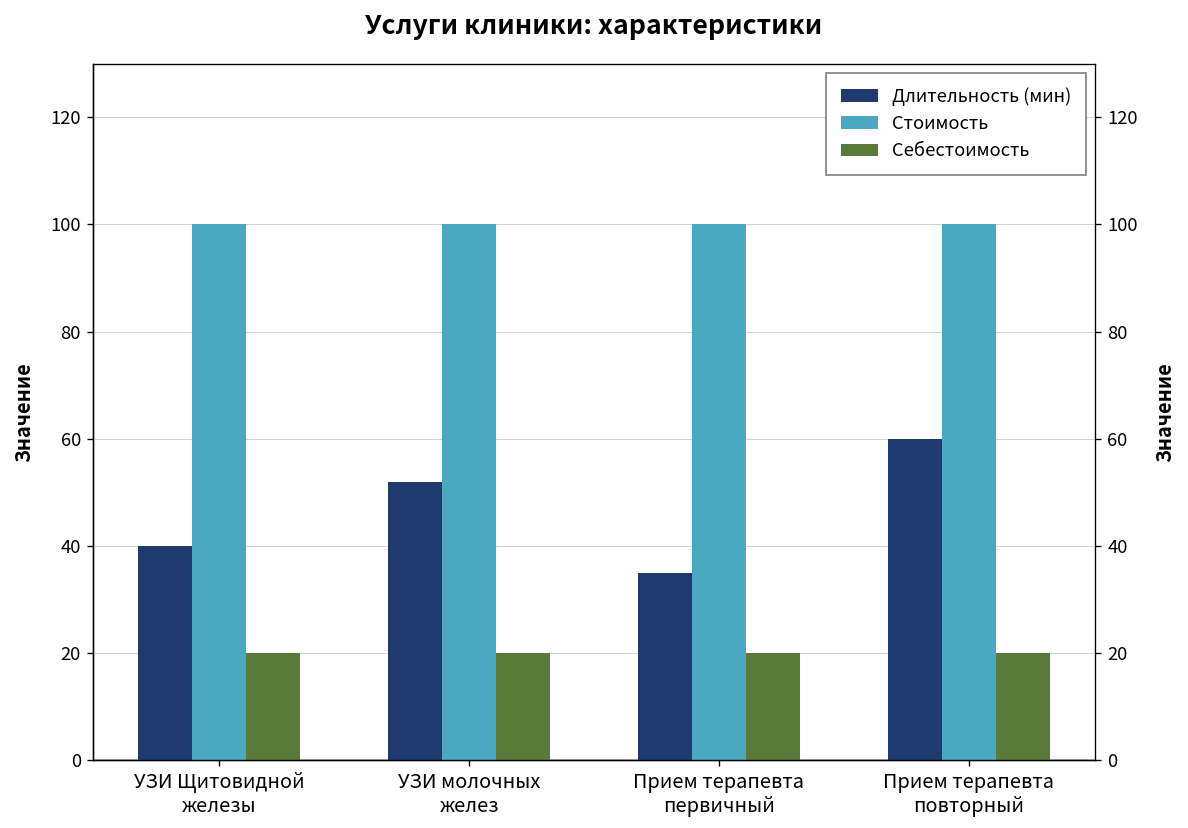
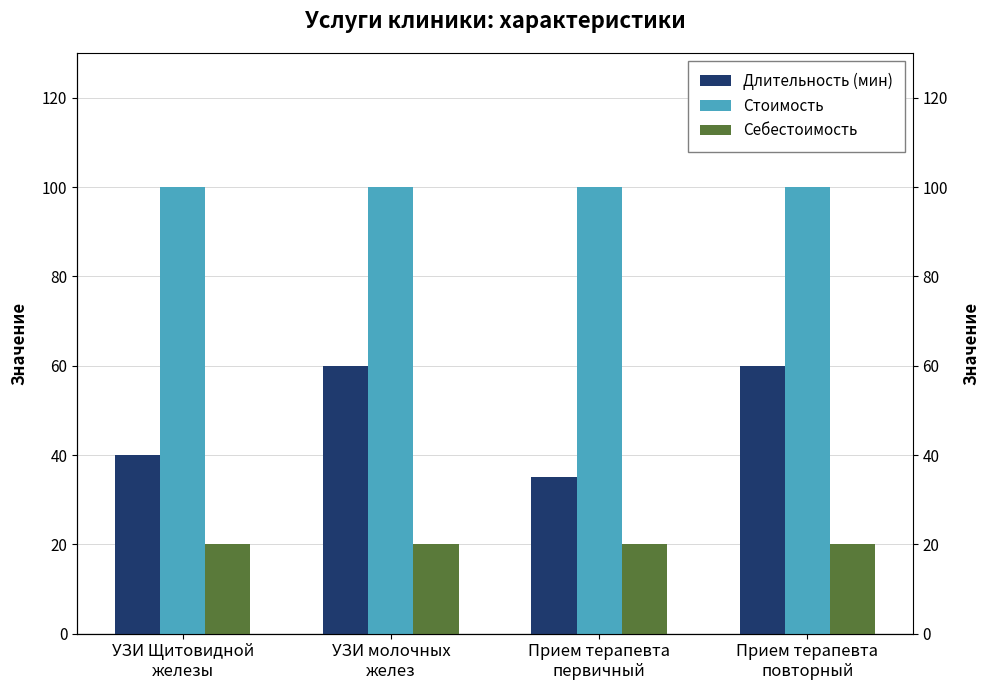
Длительность (мин), УЗИ молочных желез: 52 -> 60
